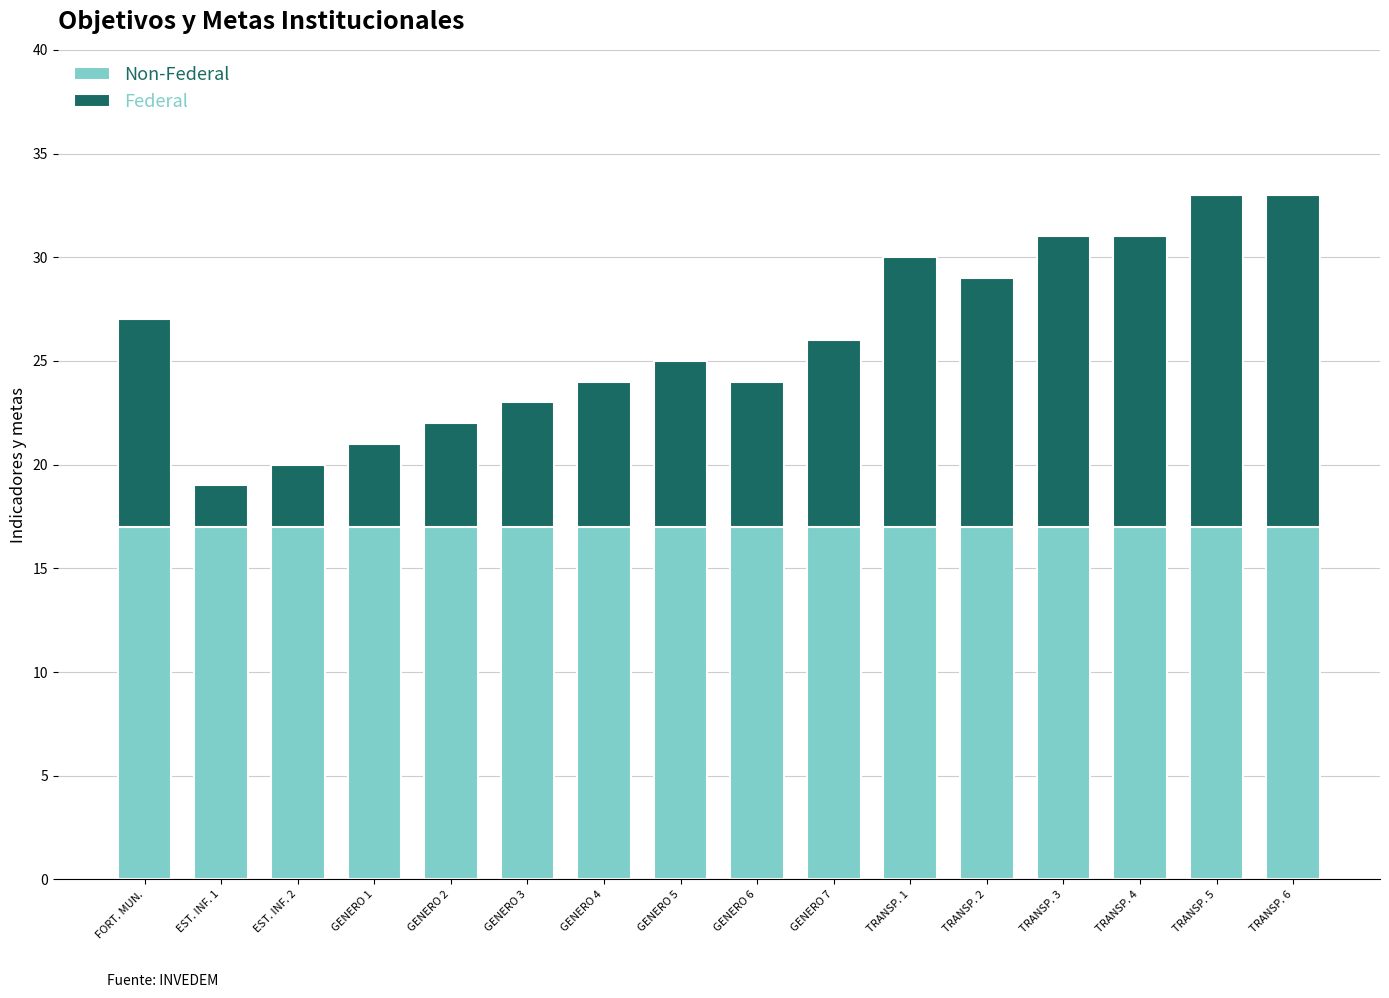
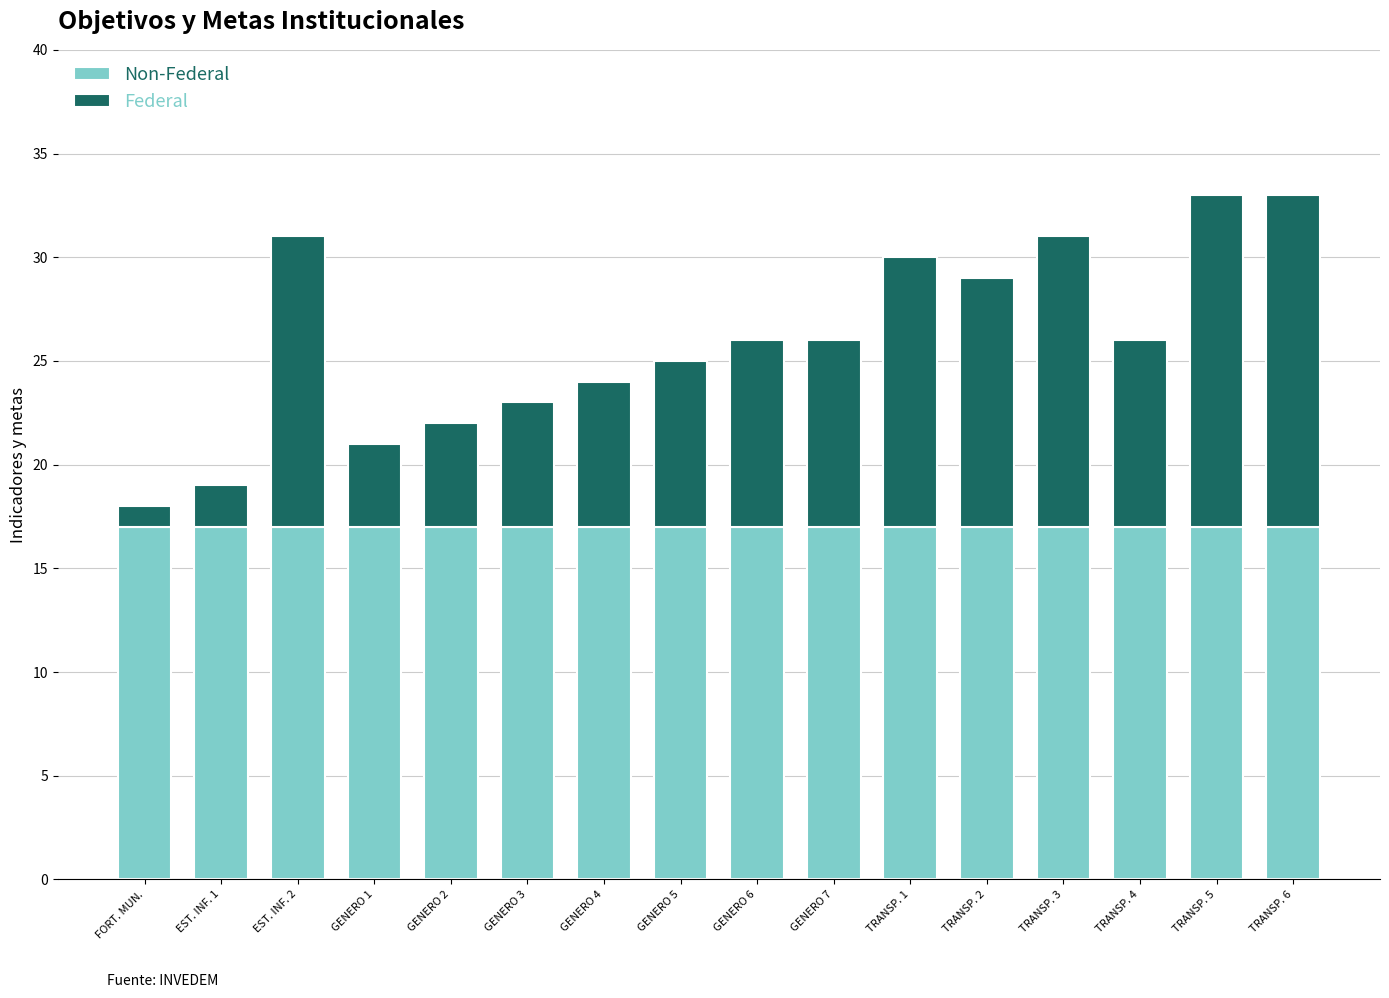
Federal, FORT. MUN.: 10 -> 1
Federal, EST. INF. 2: 3 -> 14
Federal, GENERO 6: 7 -> 9
Federal, TRANSP. 4: 14 -> 9
